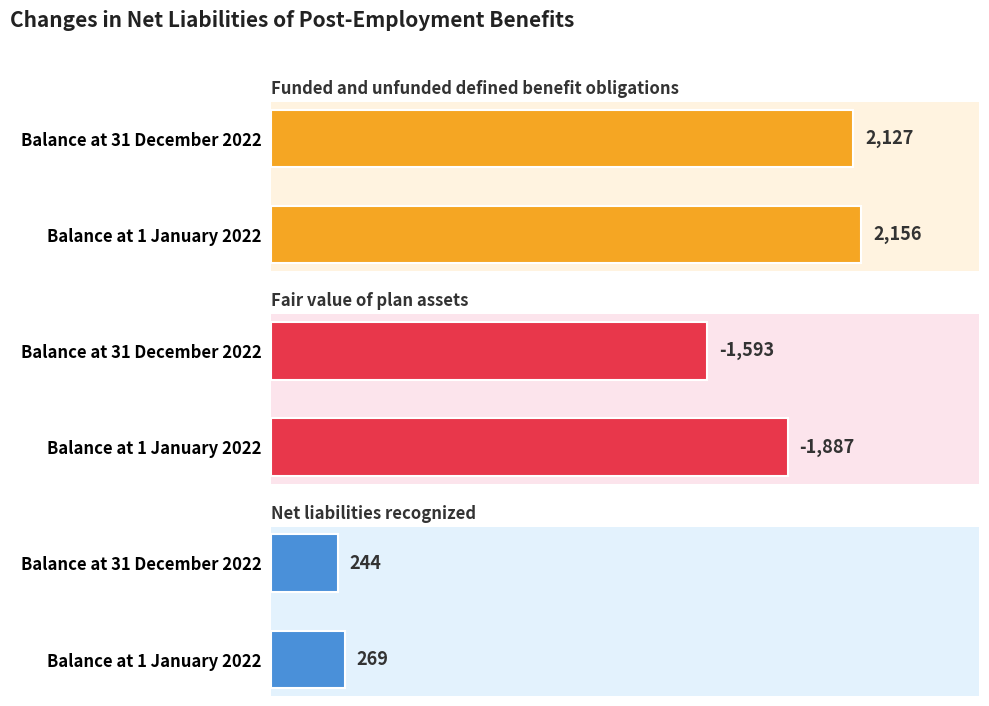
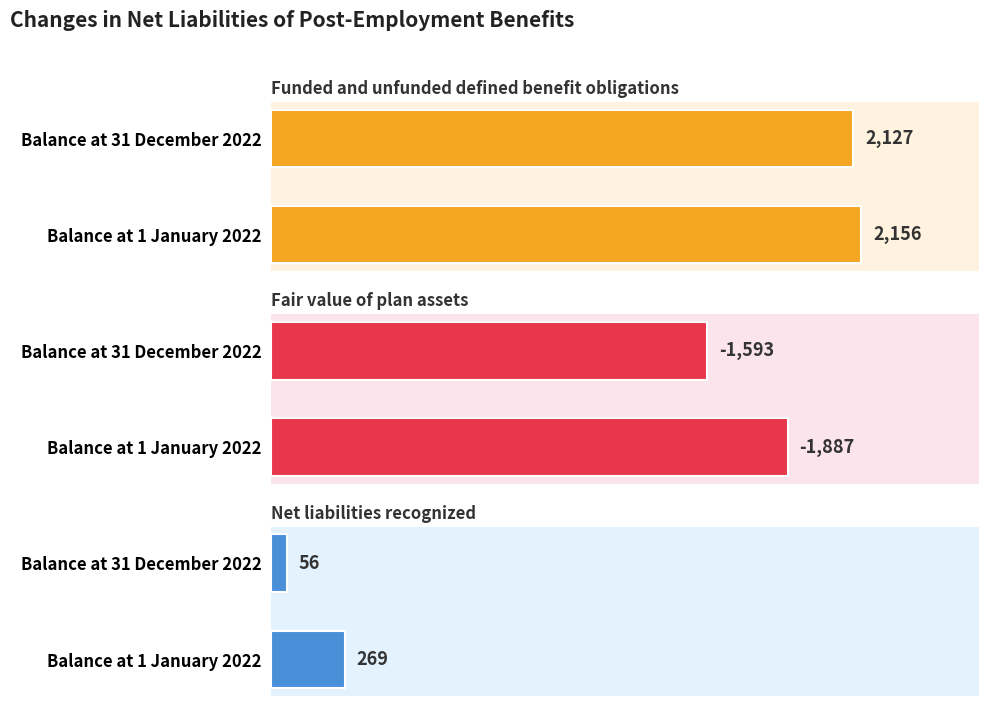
Net liabilities recognized, Balance at 31 December 2022: 244 -> 56
